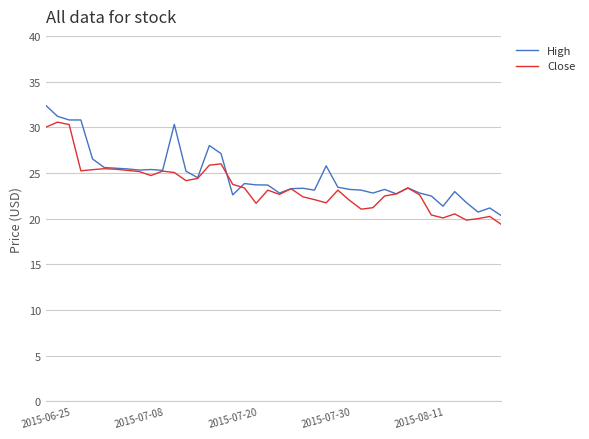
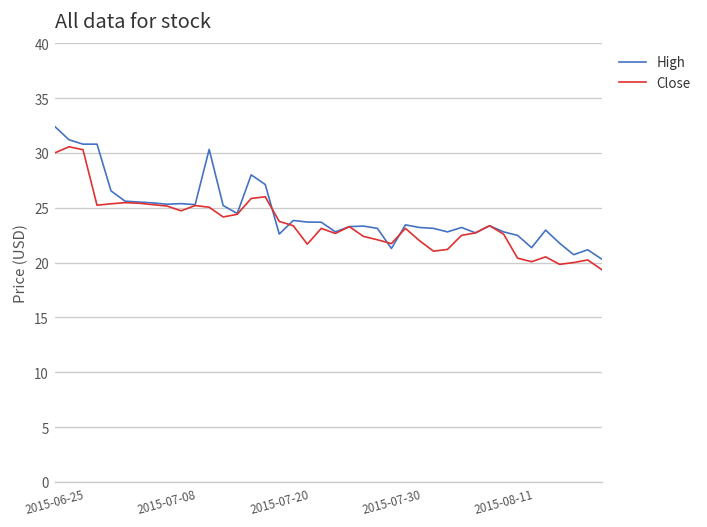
High, 2015-07-30: 26 -> 21
